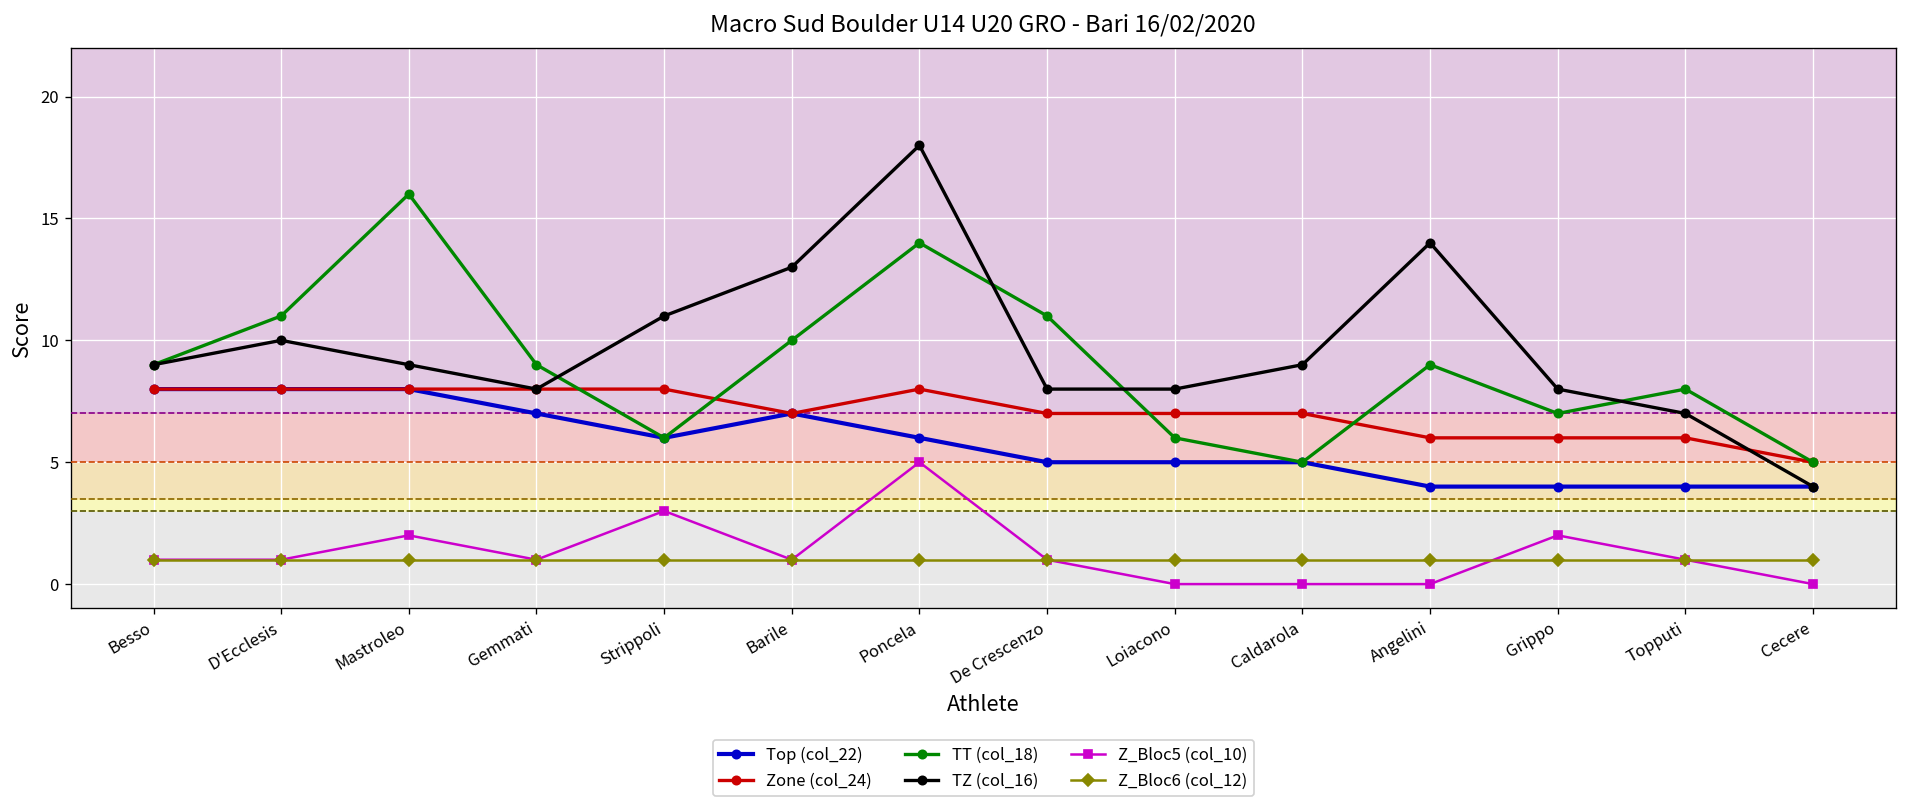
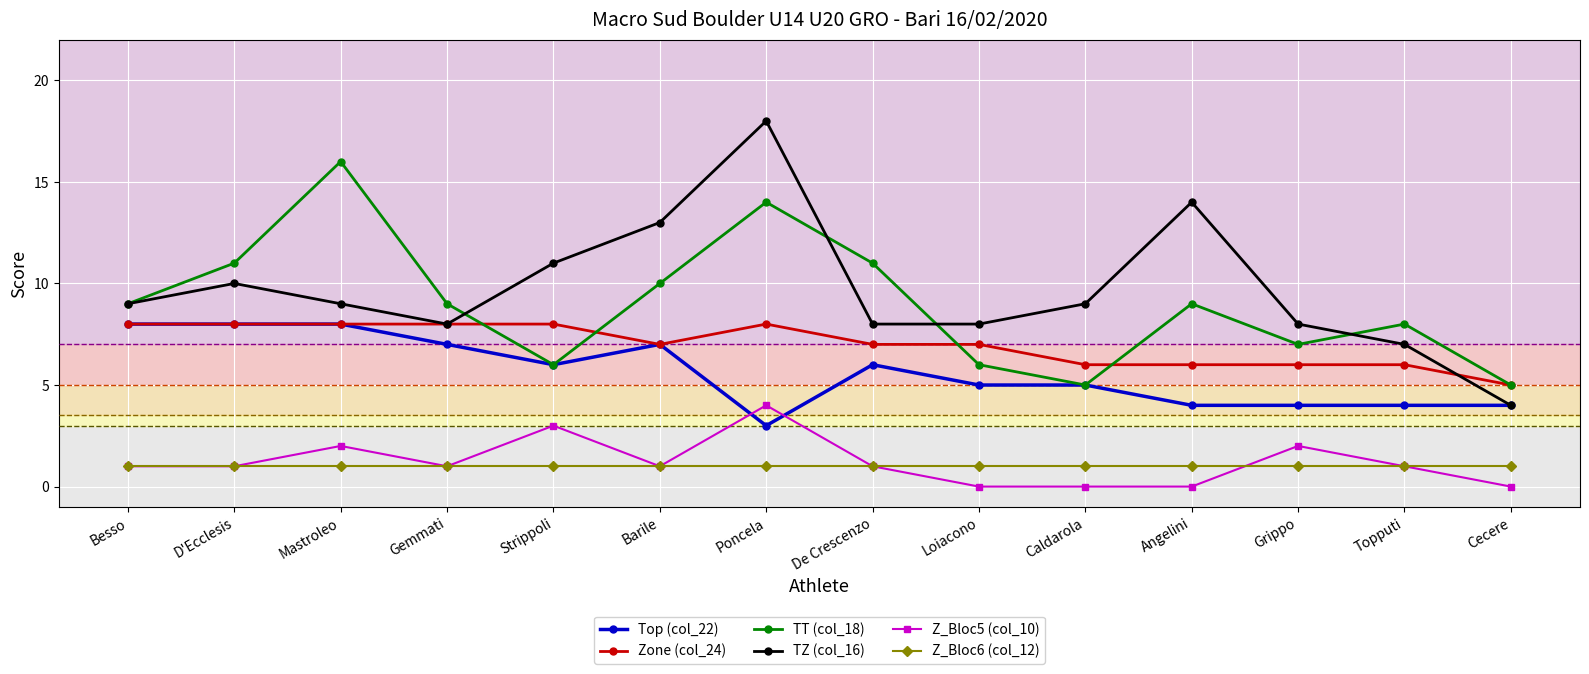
Top (col_22), Poncela: 6 -> 3
Z_Bloc5 (col_10), Poncela: 5 -> 4
Top (col_22), De Crescenzo: 5 -> 6
Zone (col_24), Caldarola: 7 -> 6
